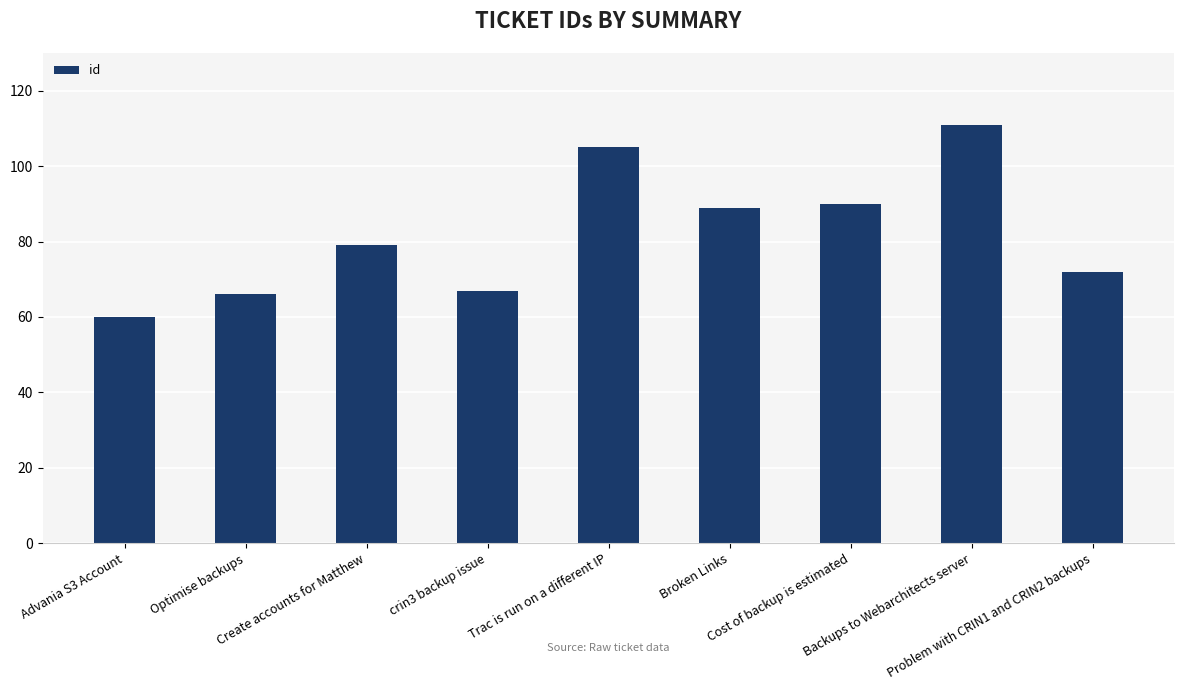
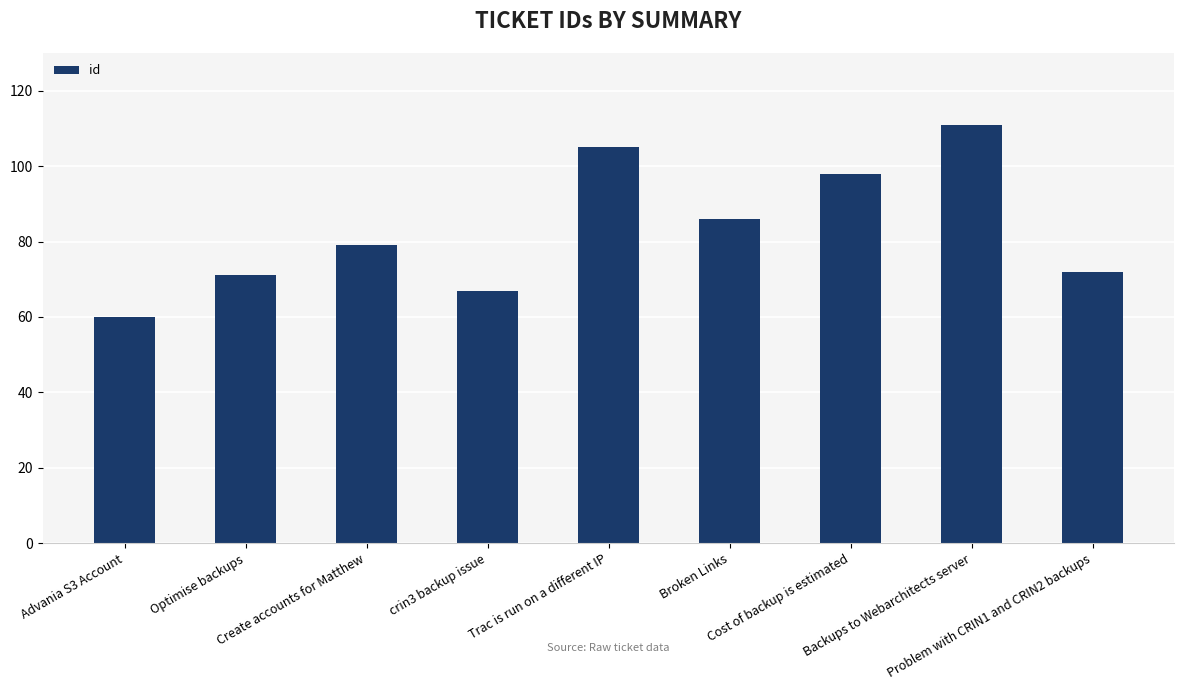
Optimise backups: 66 -> 71
Broken Links: 89 -> 86
Cost of backup is estimated: 90 -> 98
